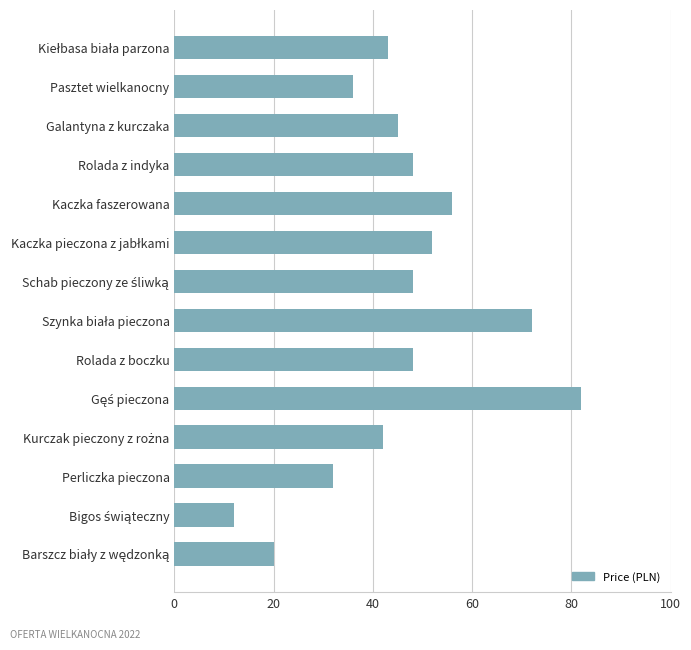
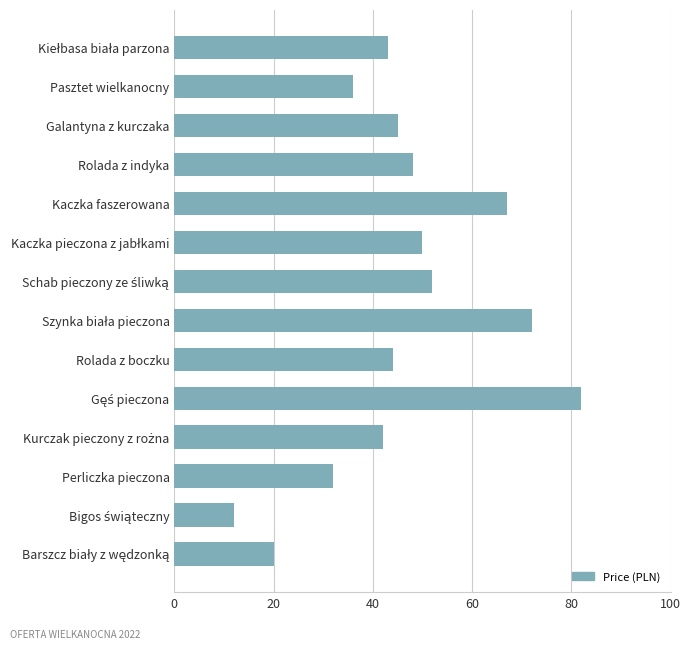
Kaczka faszerowana: 56 -> 67
Kaczka pieczona z jabłkami: 52 -> 50
Schab pieczony ze śliwką: 48 -> 52
Rolada z boczku: 48 -> 44
